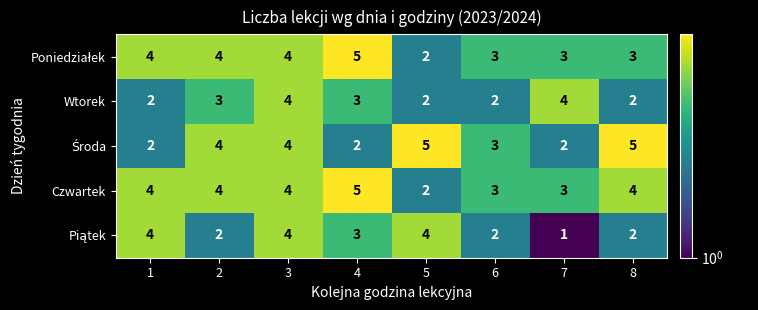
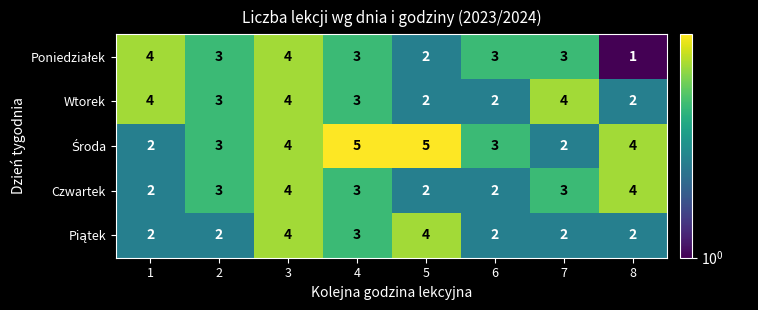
Poniedziałek, 2: 4 -> 3
Poniedziałek, 4: 5 -> 3
Poniedziałek, 8: 3 -> 1
Wtorek, 1: 2 -> 4
Środa, 2: 4 -> 3
Środa, 4: 2 -> 5
Środa, 8: 5 -> 4
Czwartek, 1: 4 -> 2
Czwartek, 2: 4 -> 3
Czwartek, 4: 5 -> 3
Czwartek, 6: 3 -> 2
Piątek, 1: 4 -> 2
Piątek, 7: 1 -> 2
